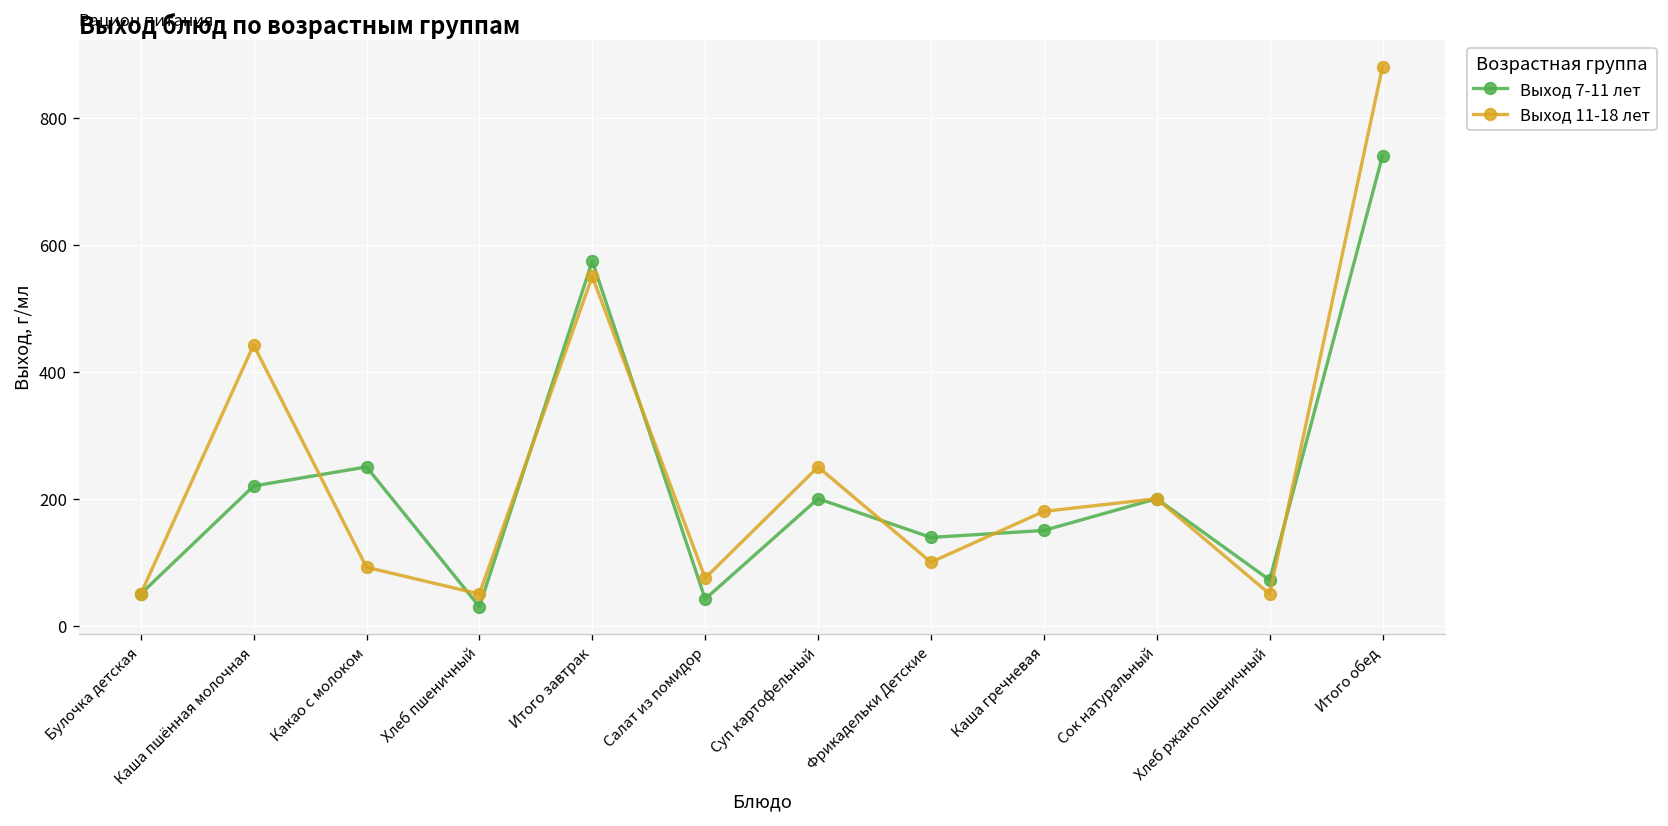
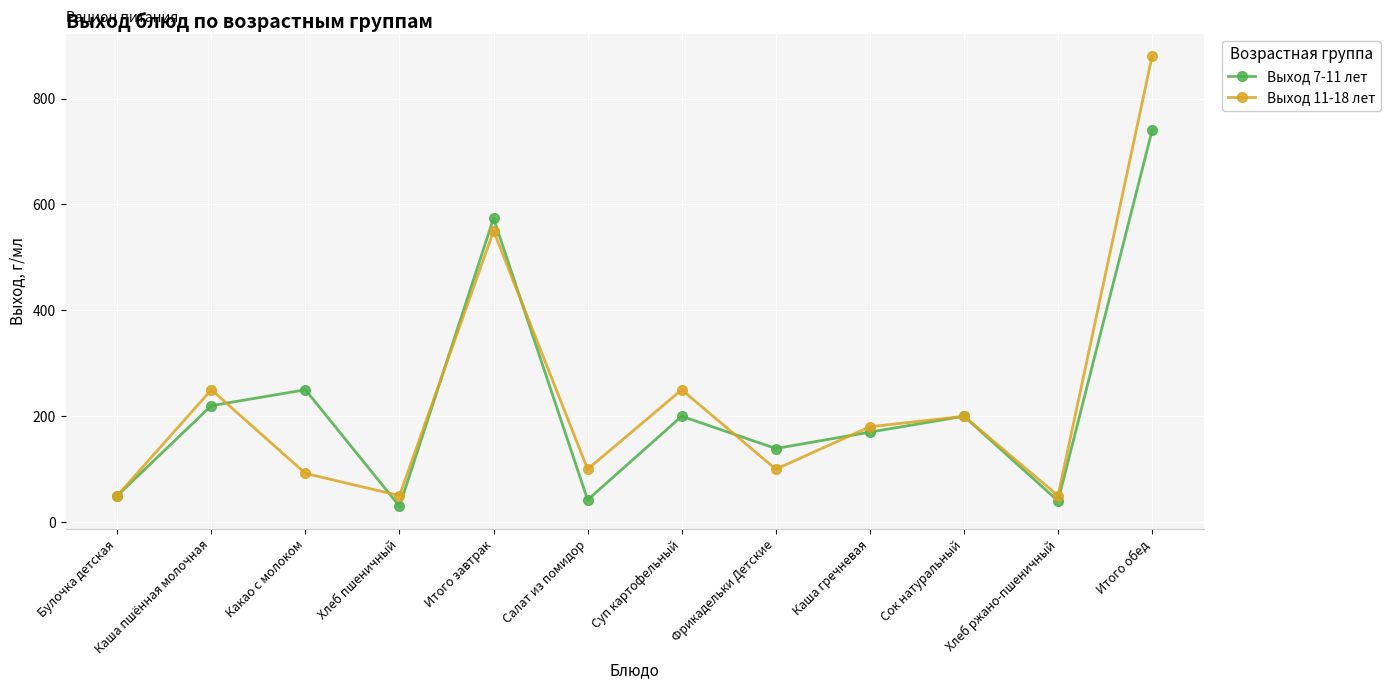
Выход 11-18 лет, Каша пшённая молочная: 440 -> 250
Выход 11-18 лет, Салат из помидор: 80 -> 100
Выход 7-11 лет, Каша гречневая: 150 -> 170
Выход 7-11 лет, Хлеб ржано-пшеничный: 70 -> 40
